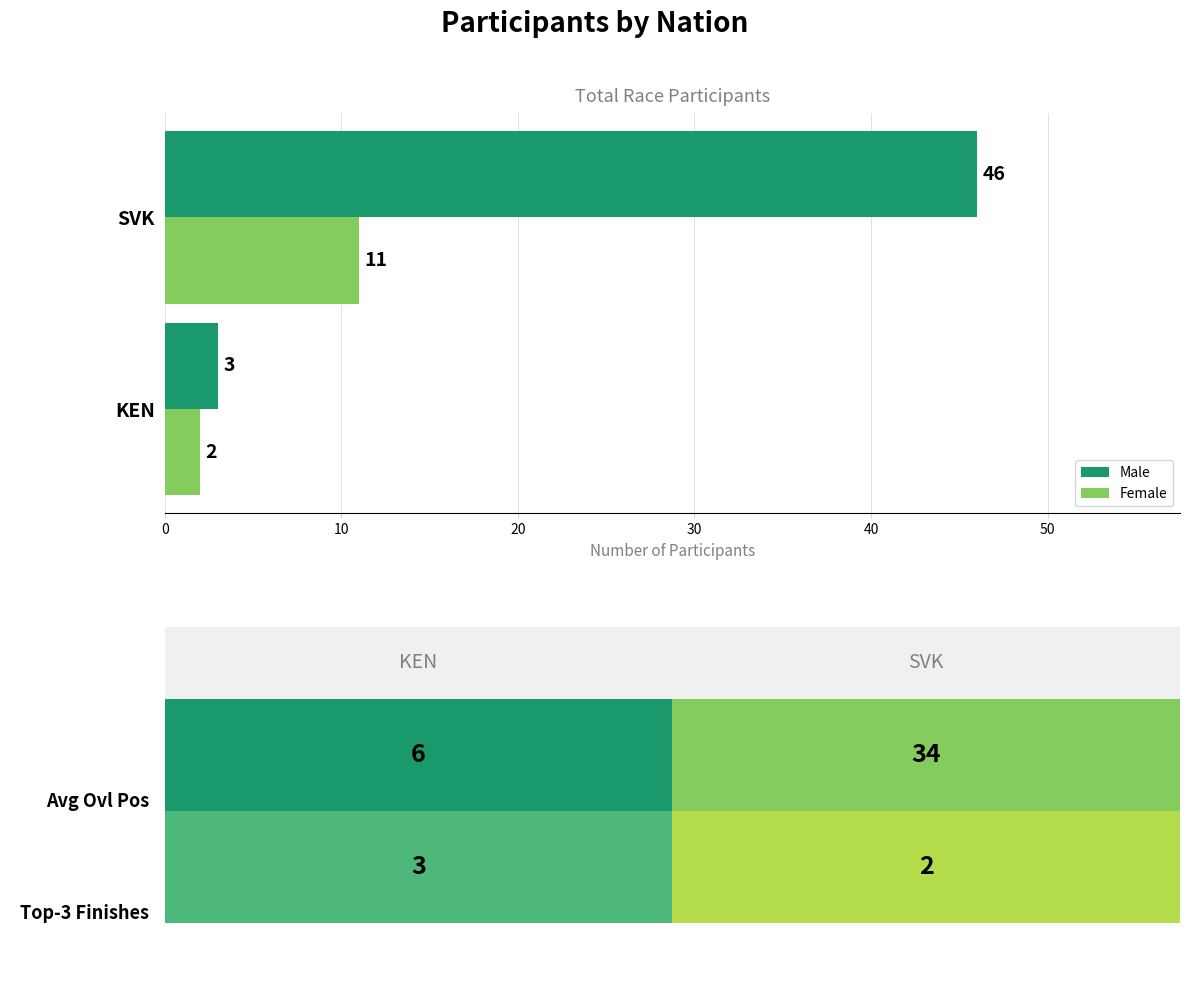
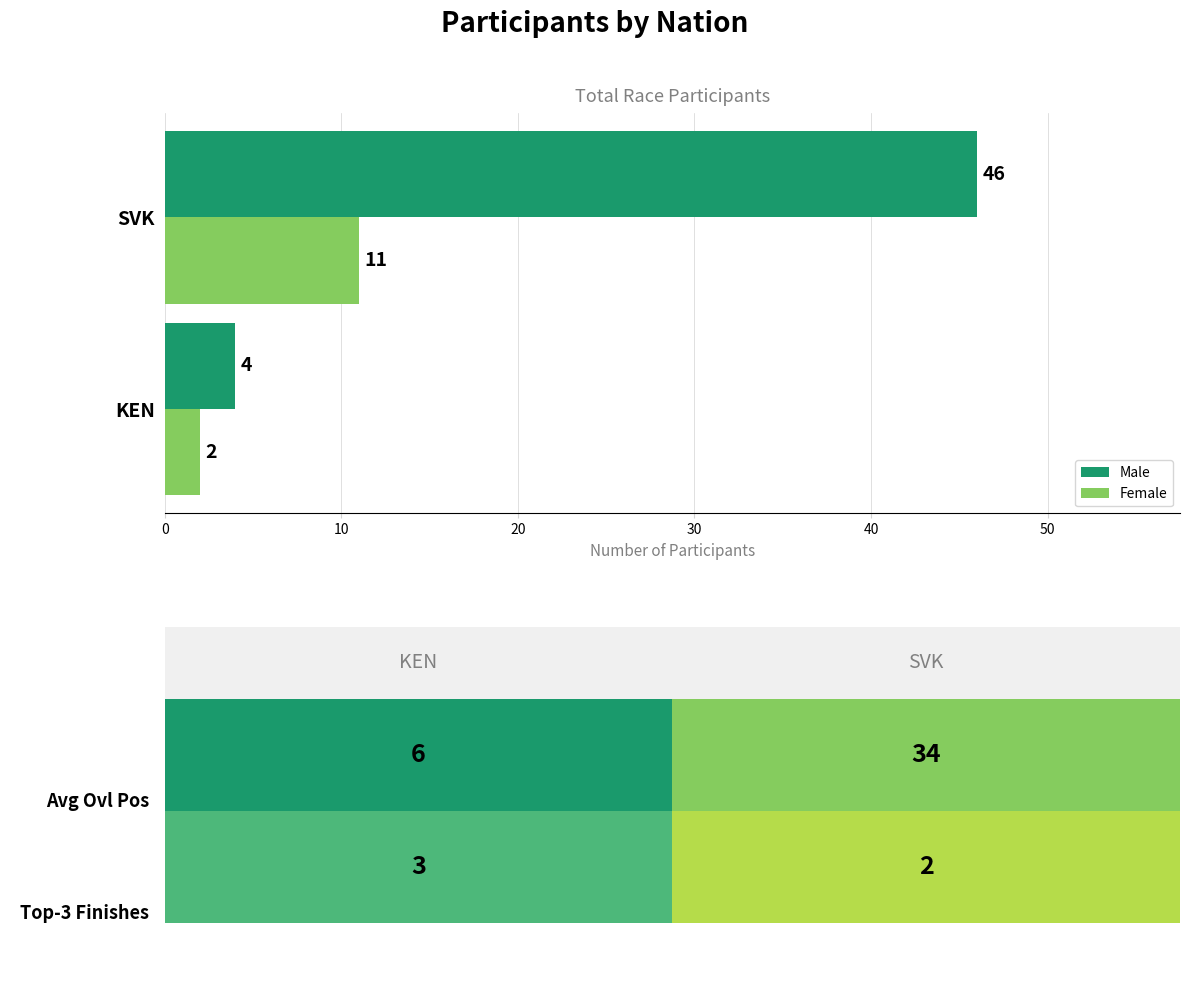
Male, KEN: 3 -> 4
